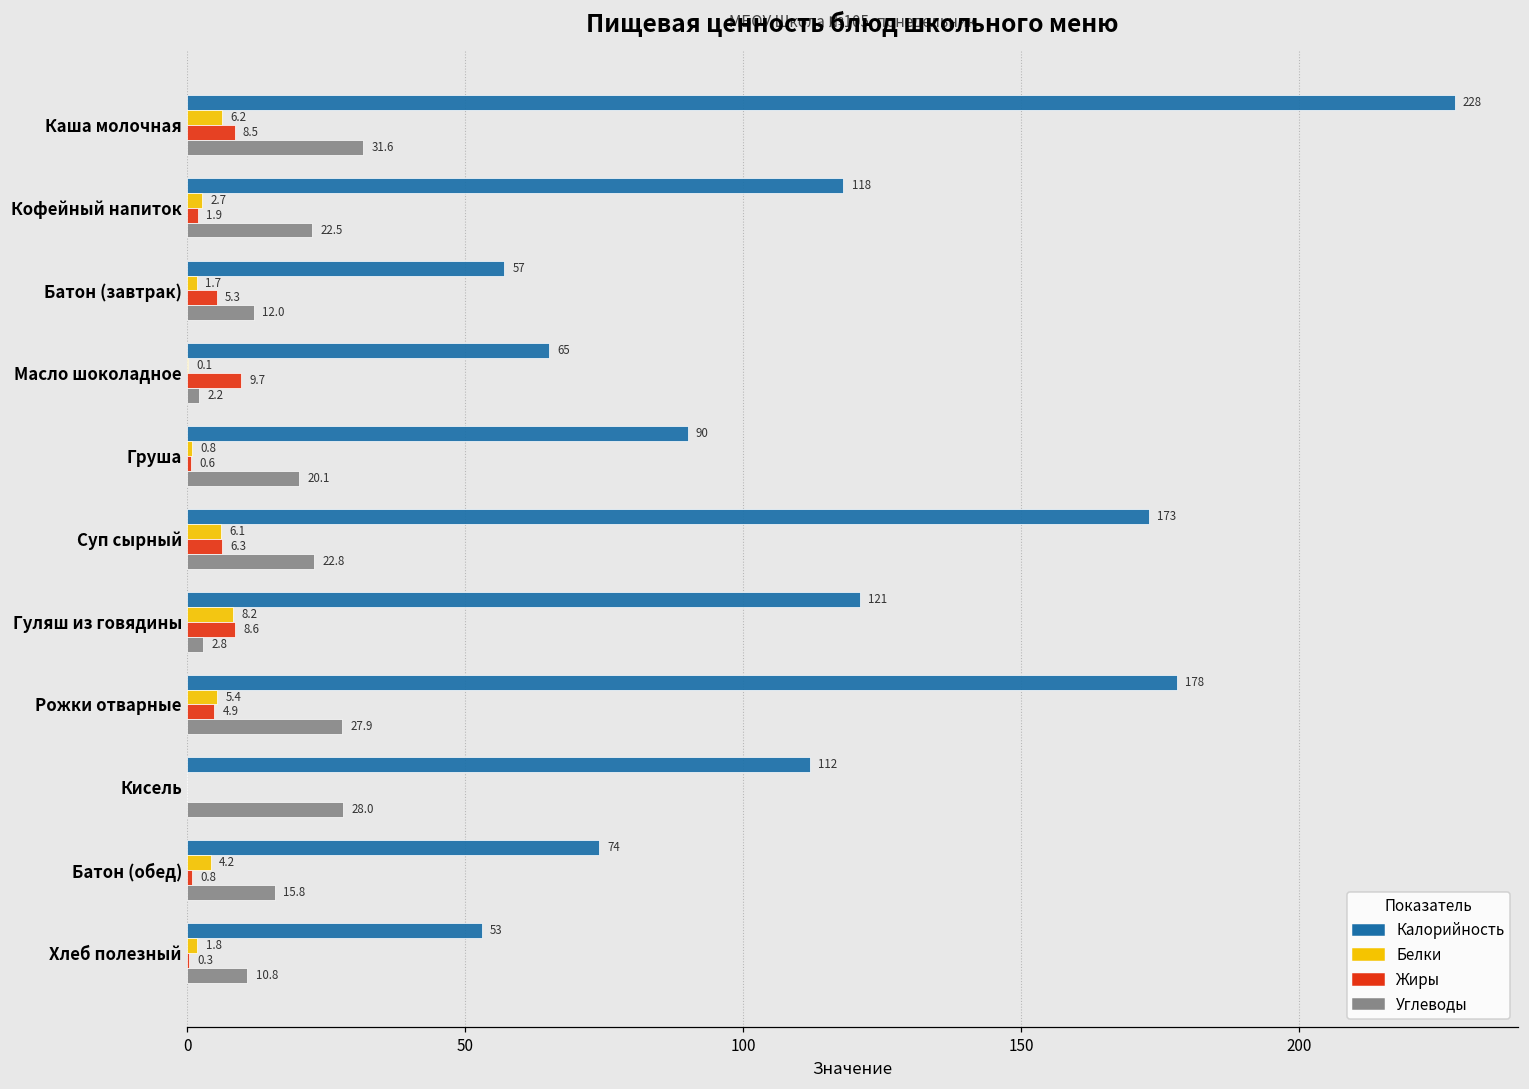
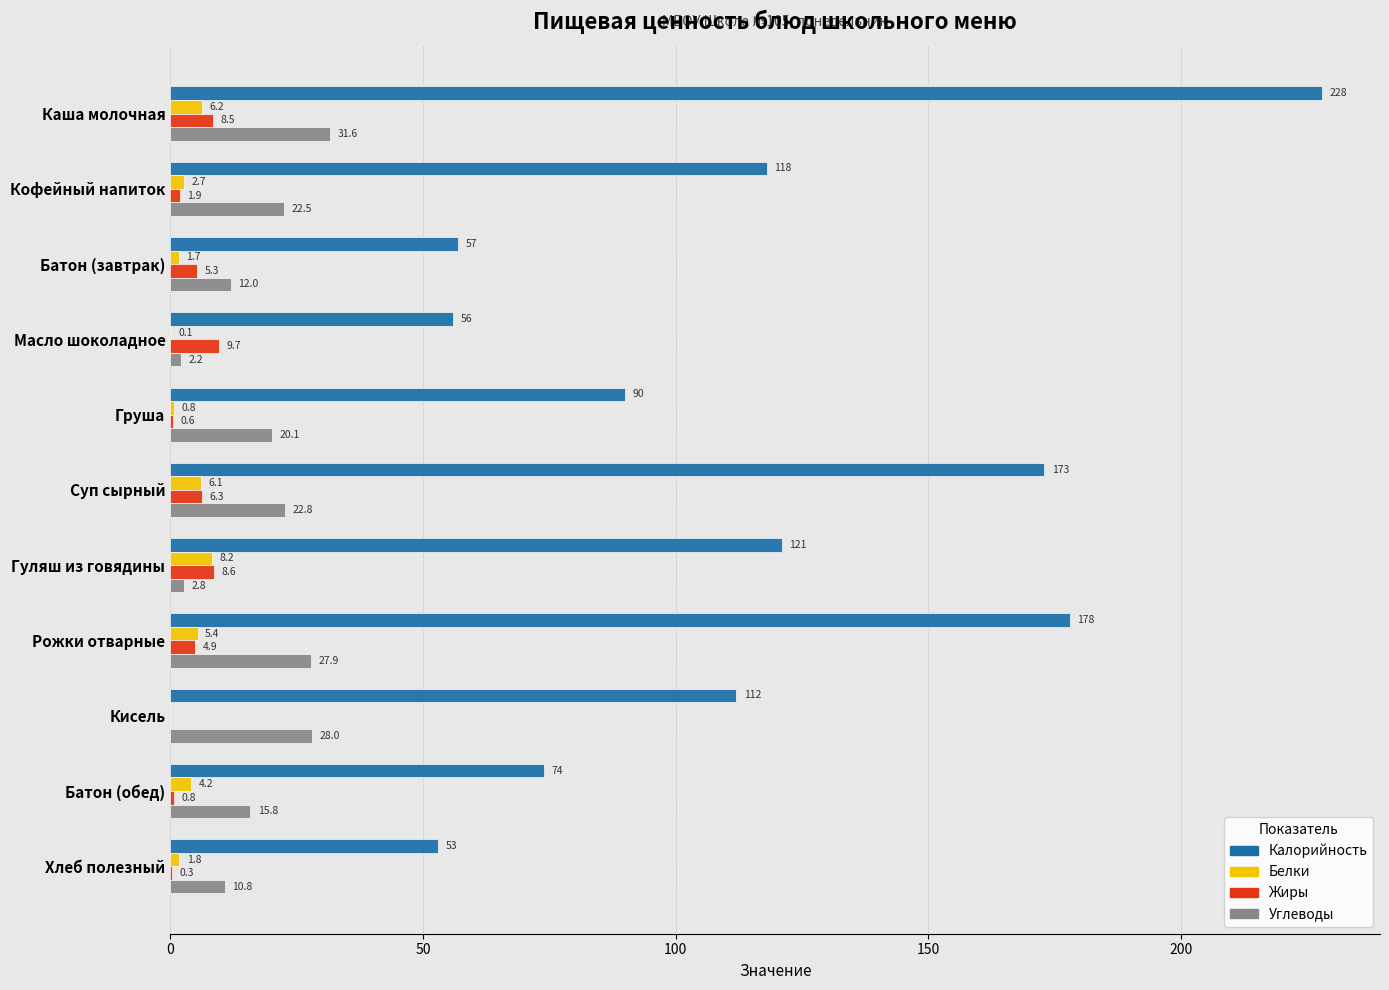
Калорийность, Масло шоколадное: 65 -> 56
